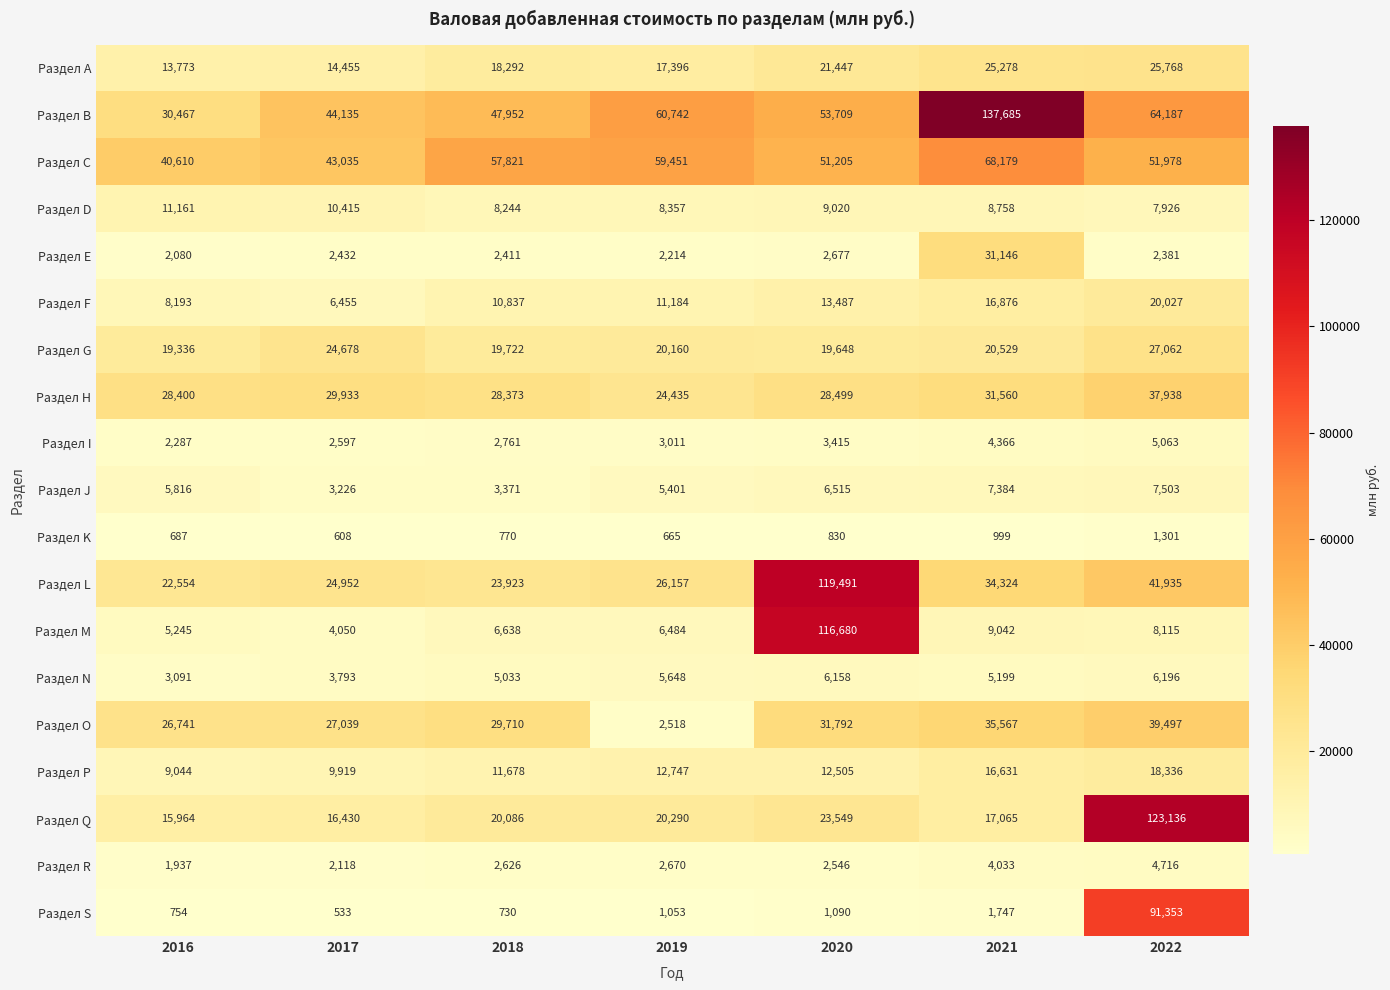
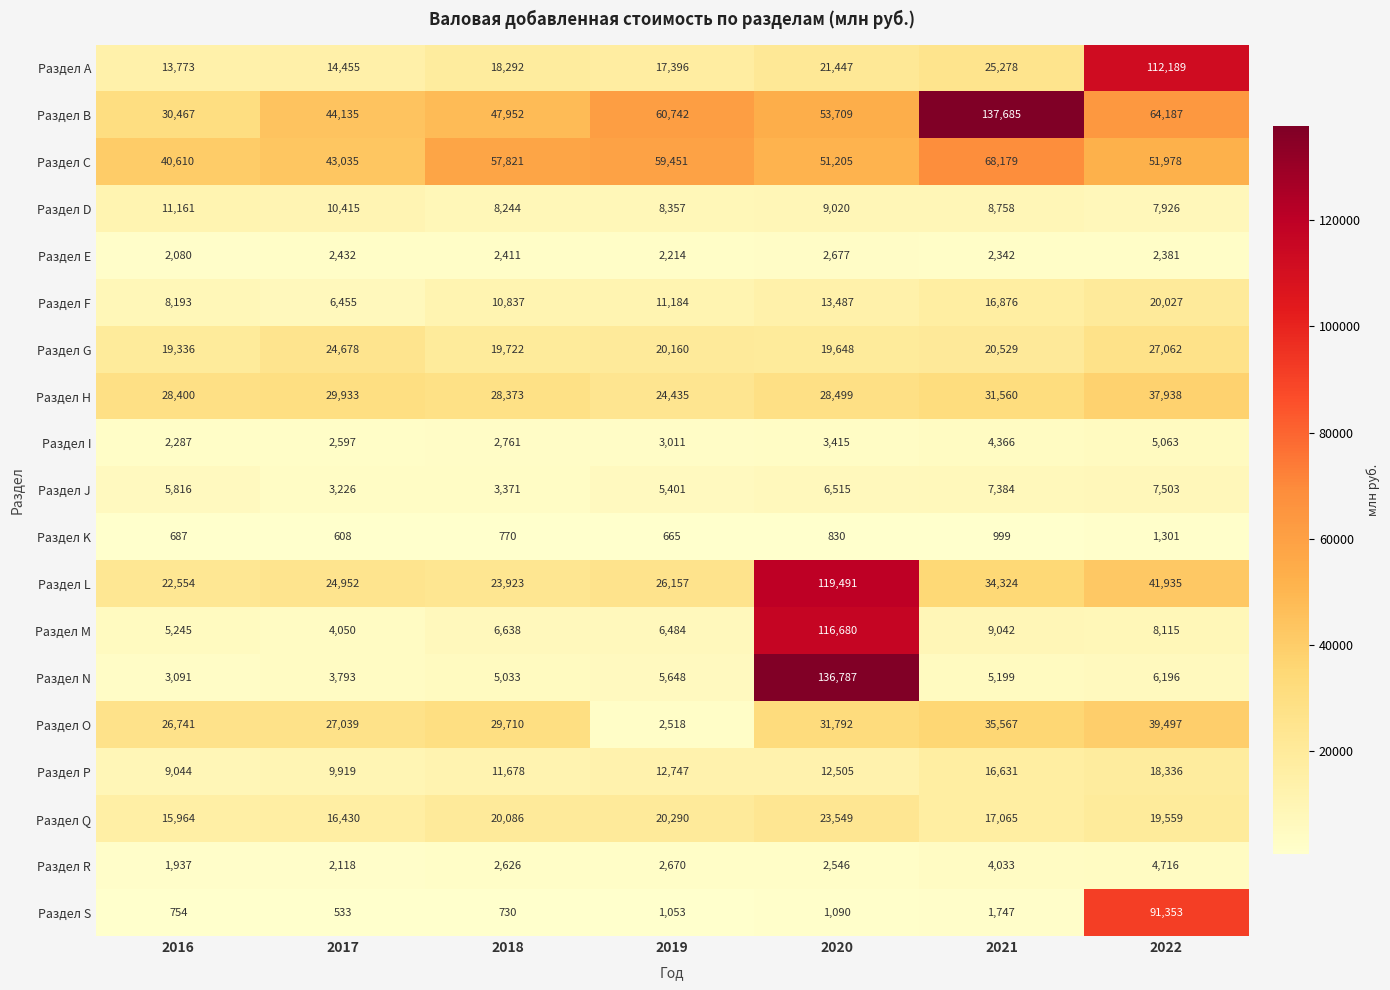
Раздел A, 2022: 25,768 -> 112,189
Раздел E, 2021: 31,146 -> 2,342
Раздел N, 2020: 6,158 -> 136,787
Раздел Q, 2022: 123,136 -> 19,559
